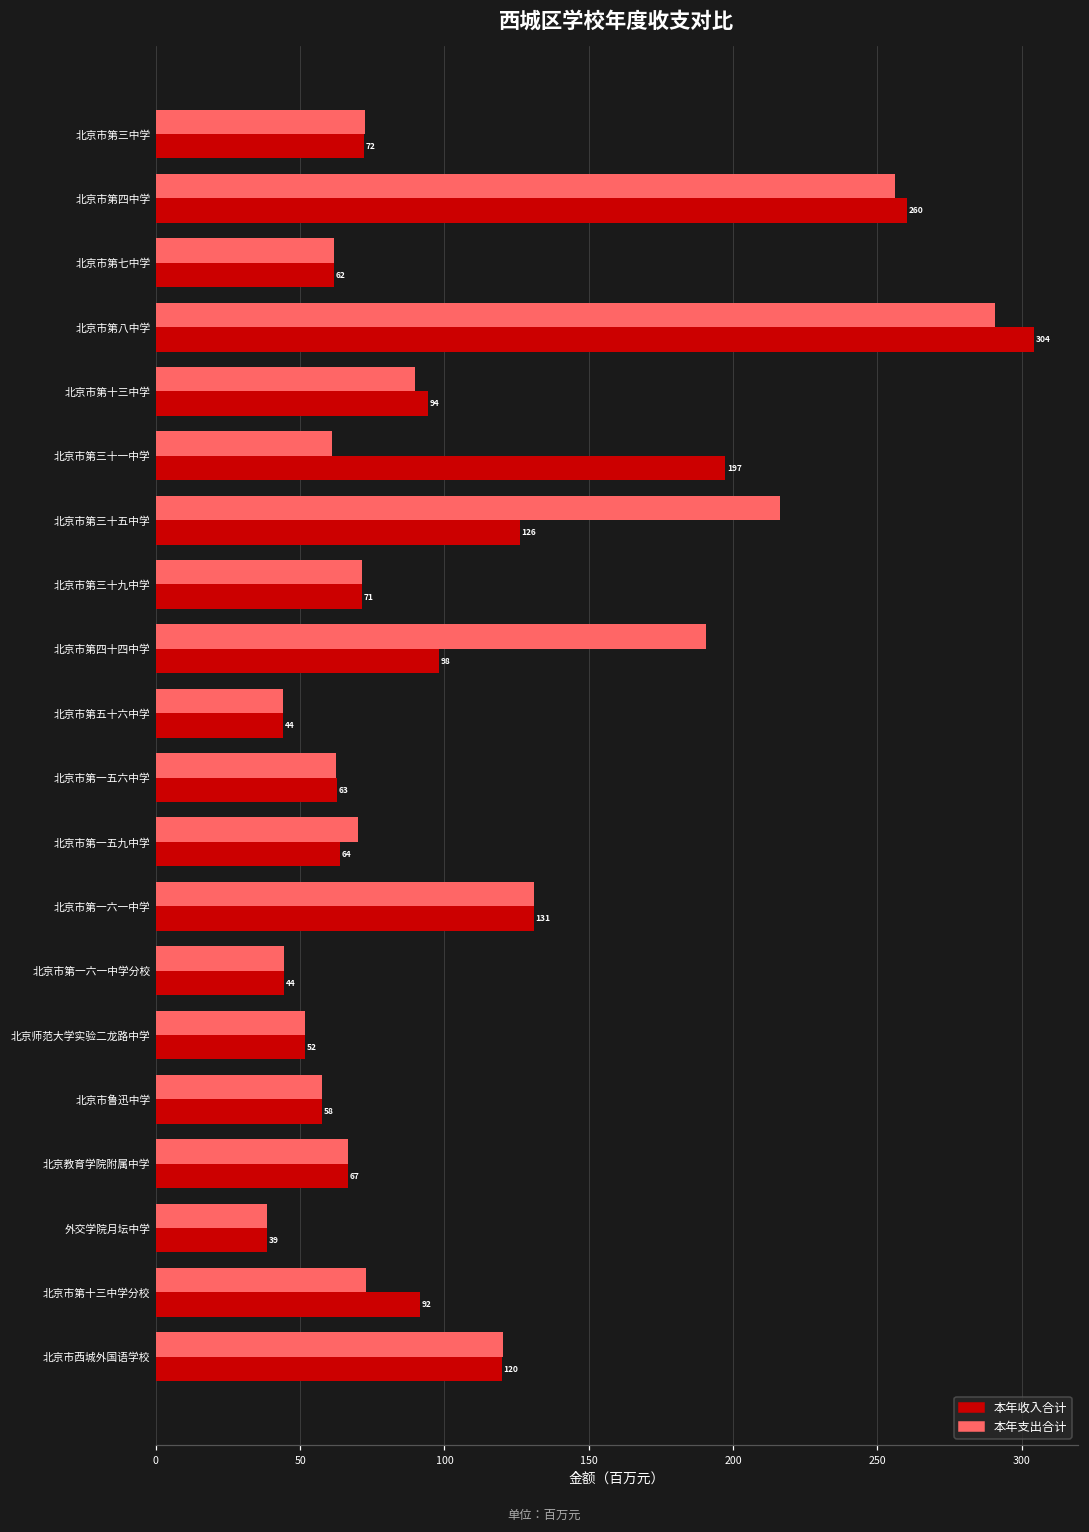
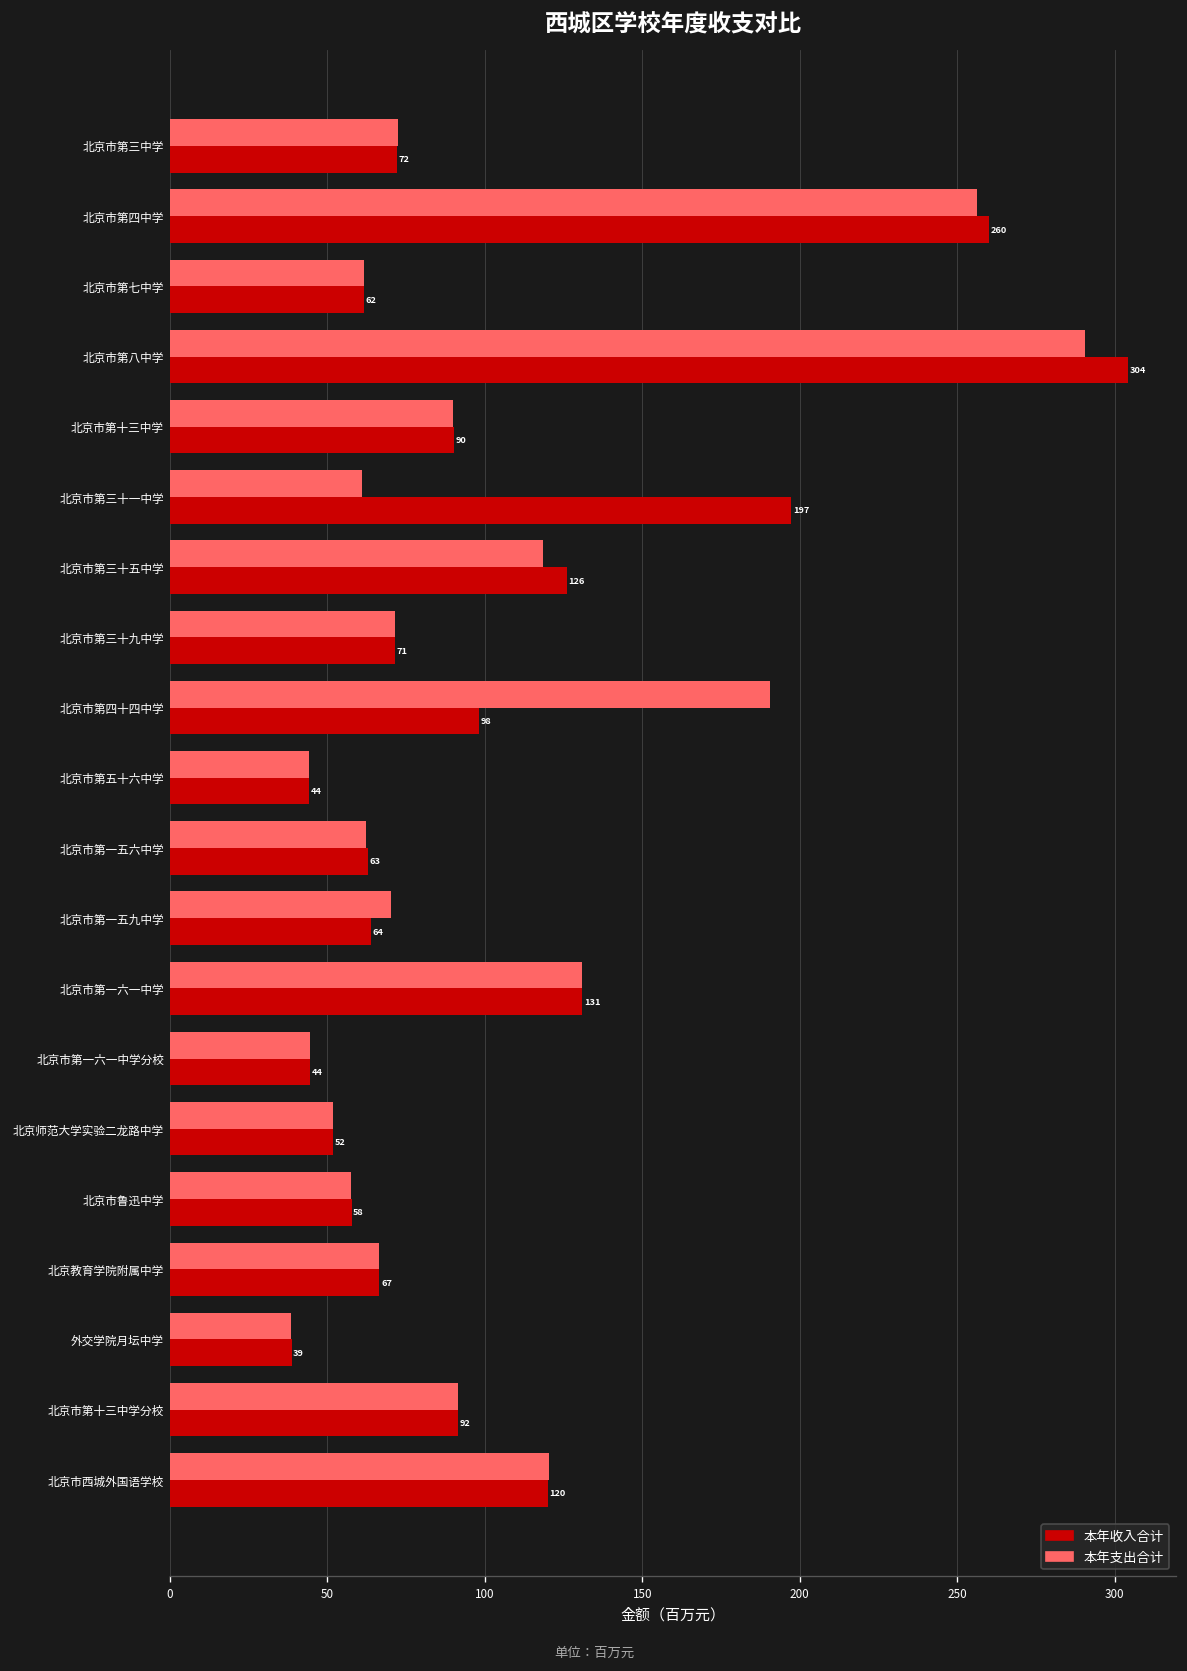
本年收入合计, 北京市第十三中学: 94 -> 90
本年支出合计, 北京市第三十五中学: 216 -> 119
本年支出合计, 北京市第十三中学分校: 73 -> 91
